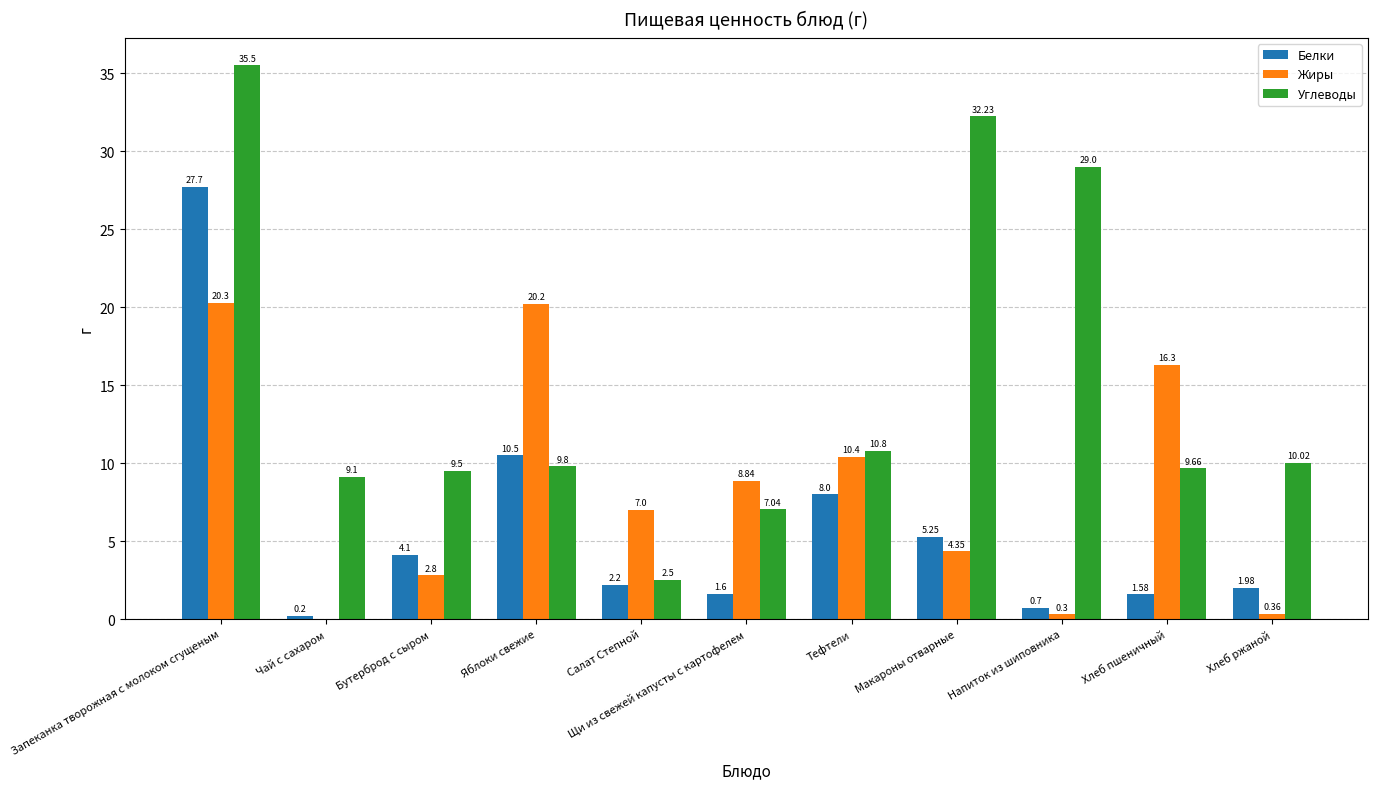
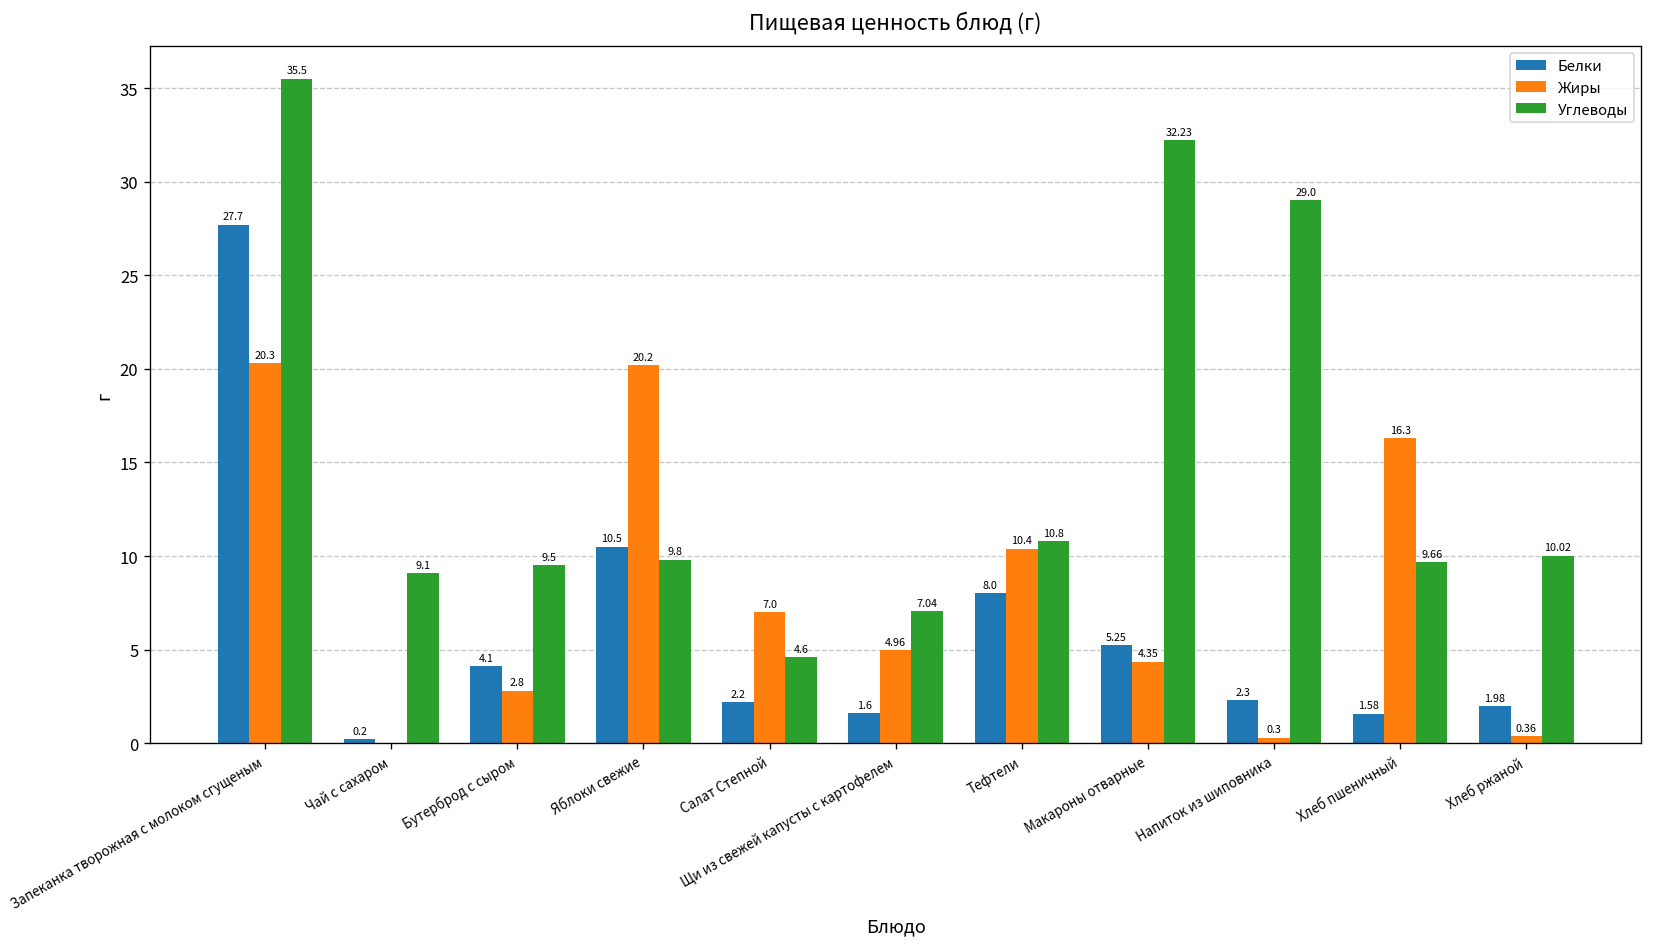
Углеводы, Салат Степной: 2.5 -> 4.6
Жиры, Щи из свежей капусты с картофелем: 8.84 -> 4.96
Белки, Напиток из шиповника: 0.7 -> 2.3
